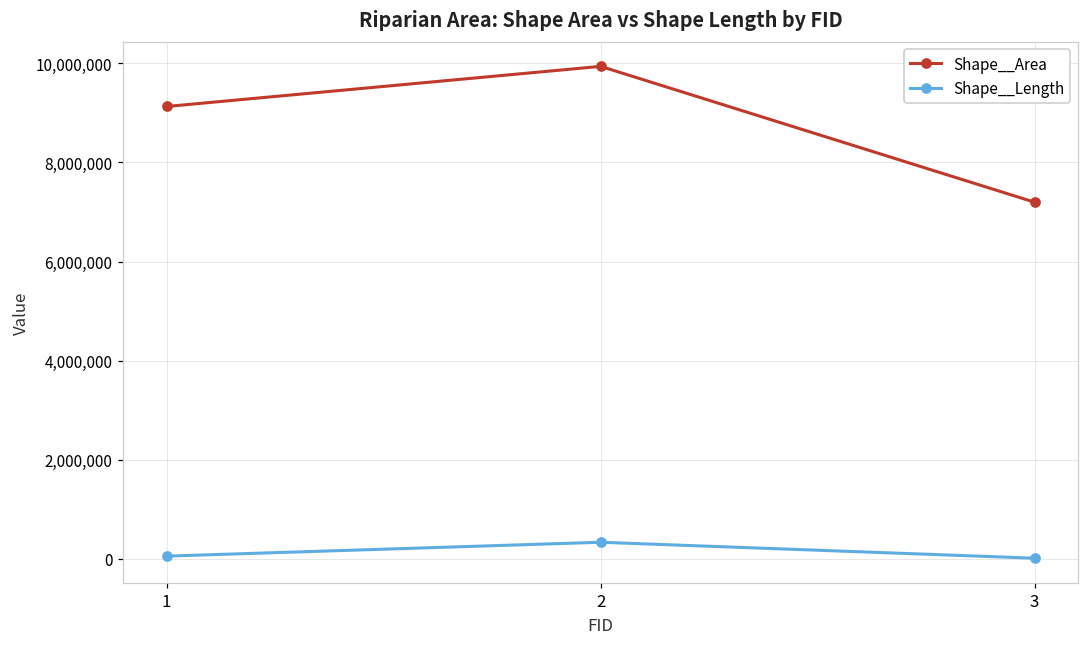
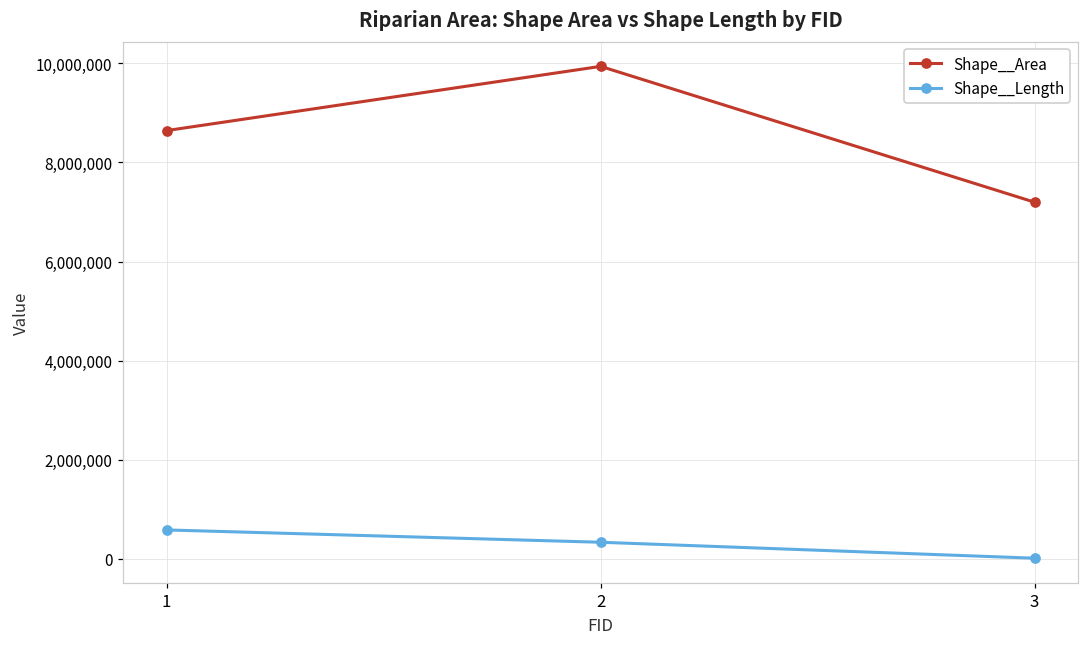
Shape__Area, 1: 9,100,000 -> 8,600,000
Shape__Length, 1: 100,000 -> 600,000
